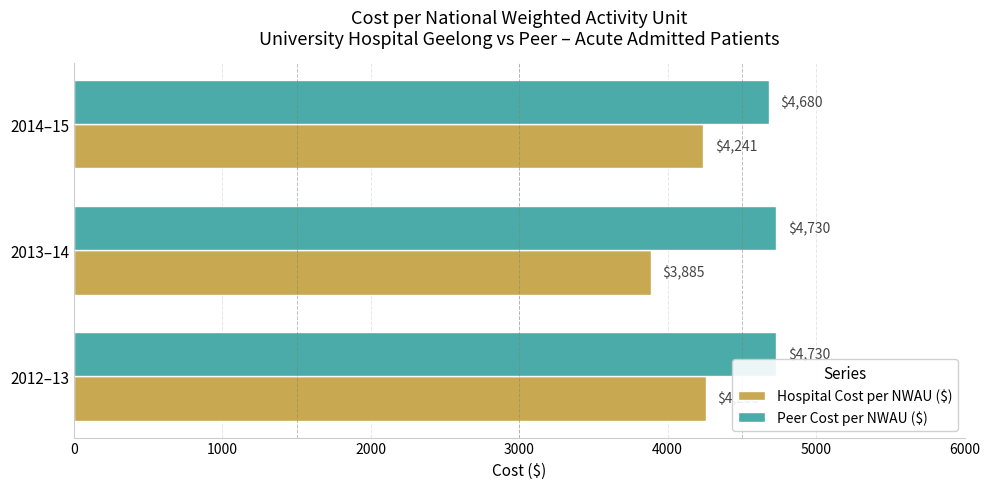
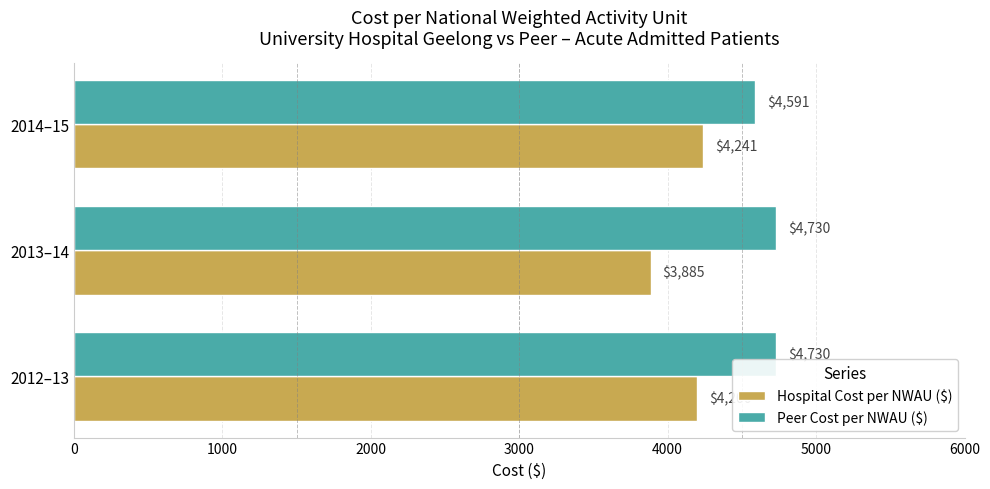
Peer Cost per NWAU ($), 2014–15: $4,680 -> $4,591
Hospital Cost per NWAU ($), 2012–13: 4260 -> 4200
